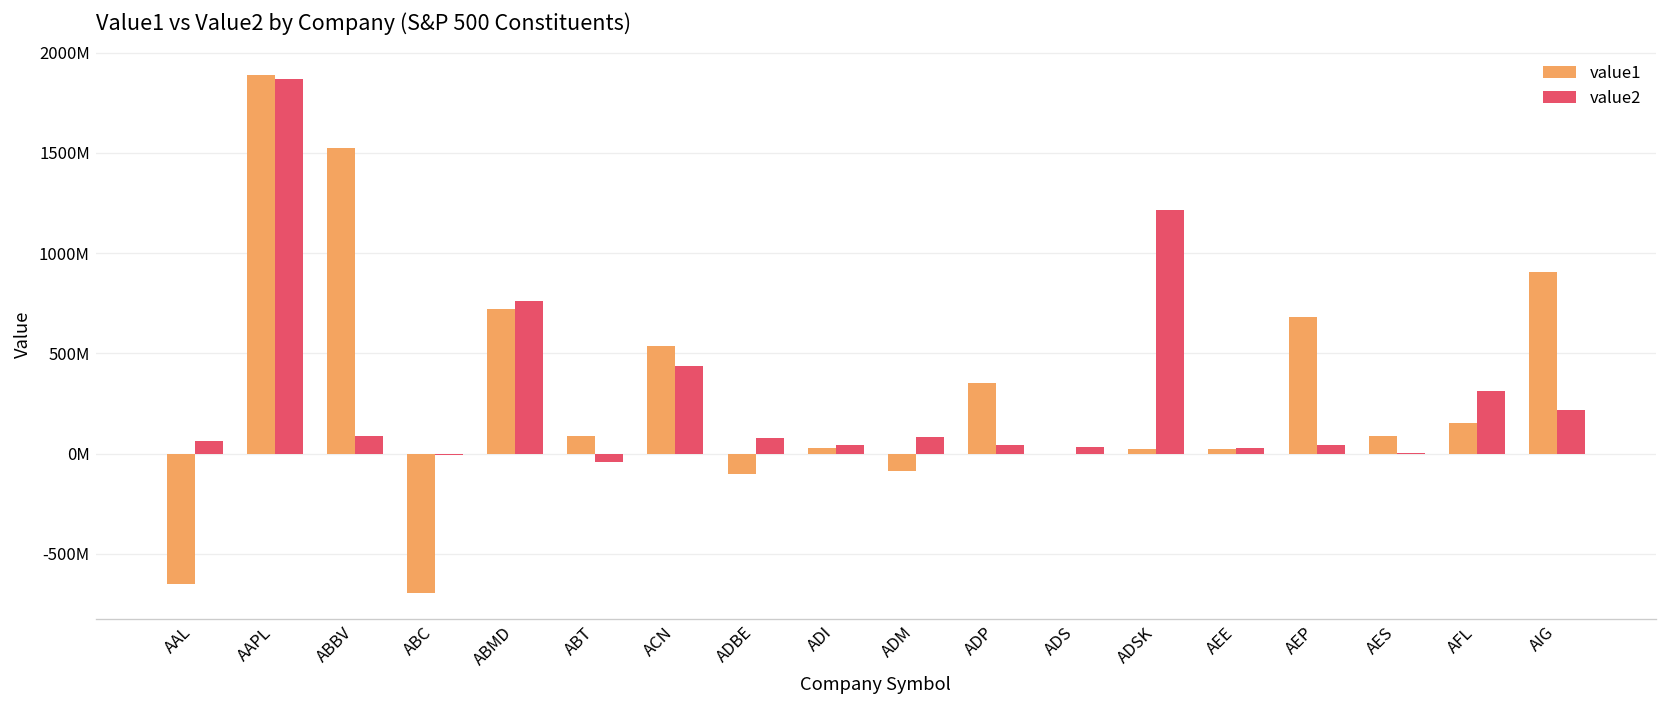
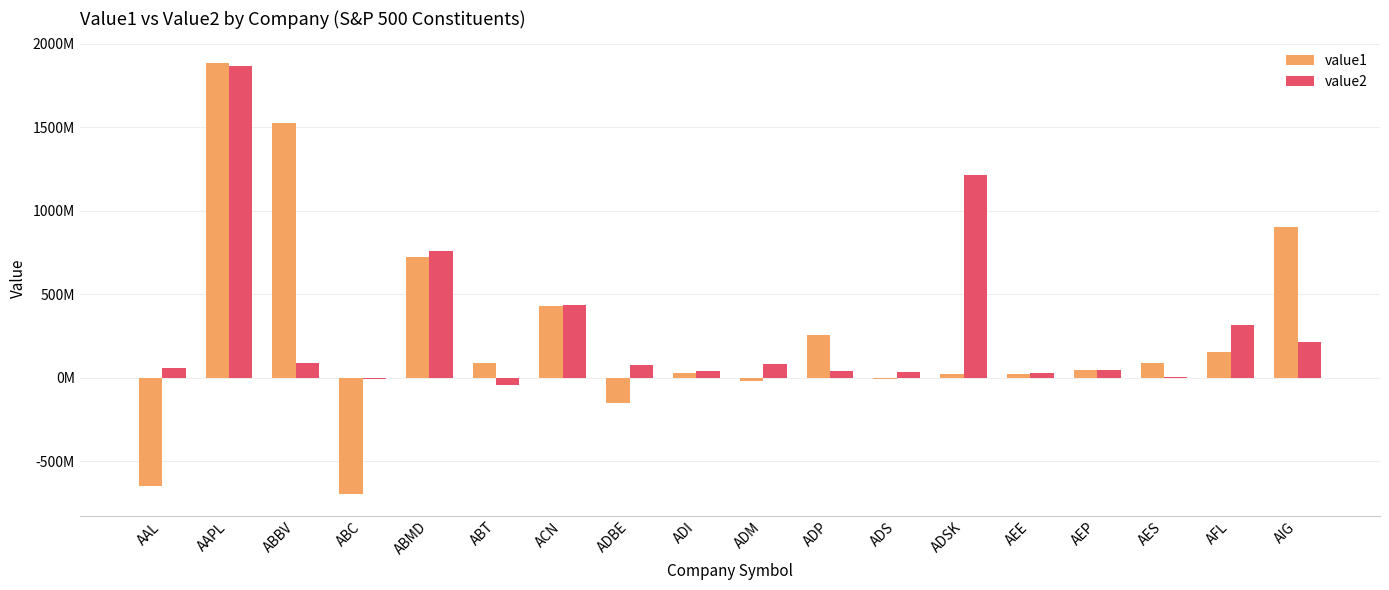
value1, ACN: 540000000 -> 430000000
value1, ADBE: -100000000 -> -150000000
value1, ADM: -90000000 -> -20000000
value1, ADP: 350000000 -> 260000000
value1, AEP: 680000000 -> 50000000
